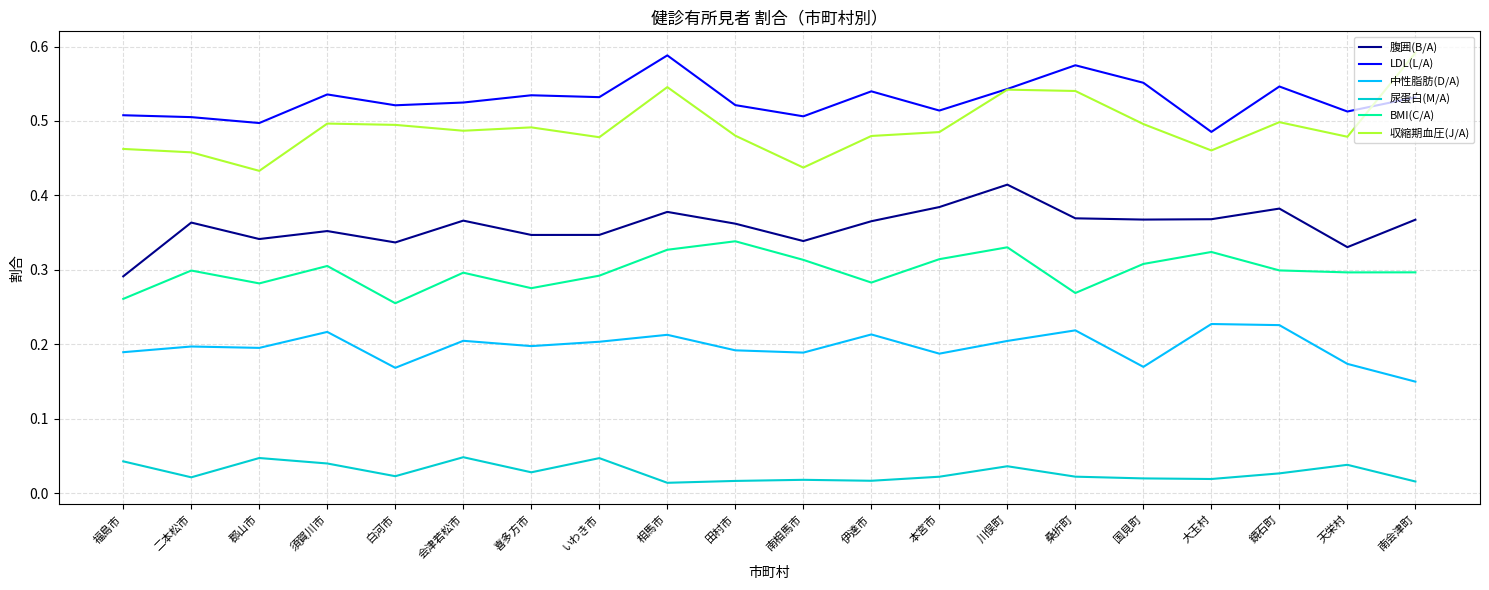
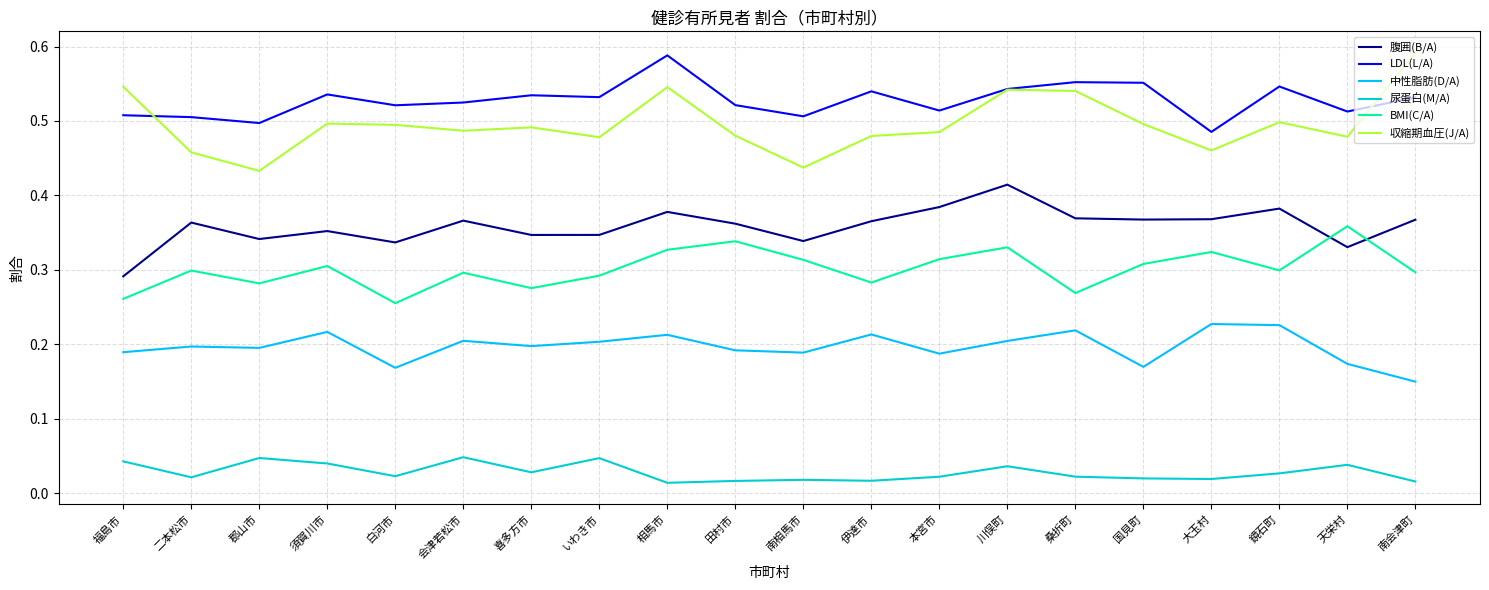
収縮期血圧(J/A), 福島市: 0.46 -> 0.55
LDL(L/A), 桑折町: 0.57 -> 0.55
BMI(C/A), 天栄村: 0.30 -> 0.36
